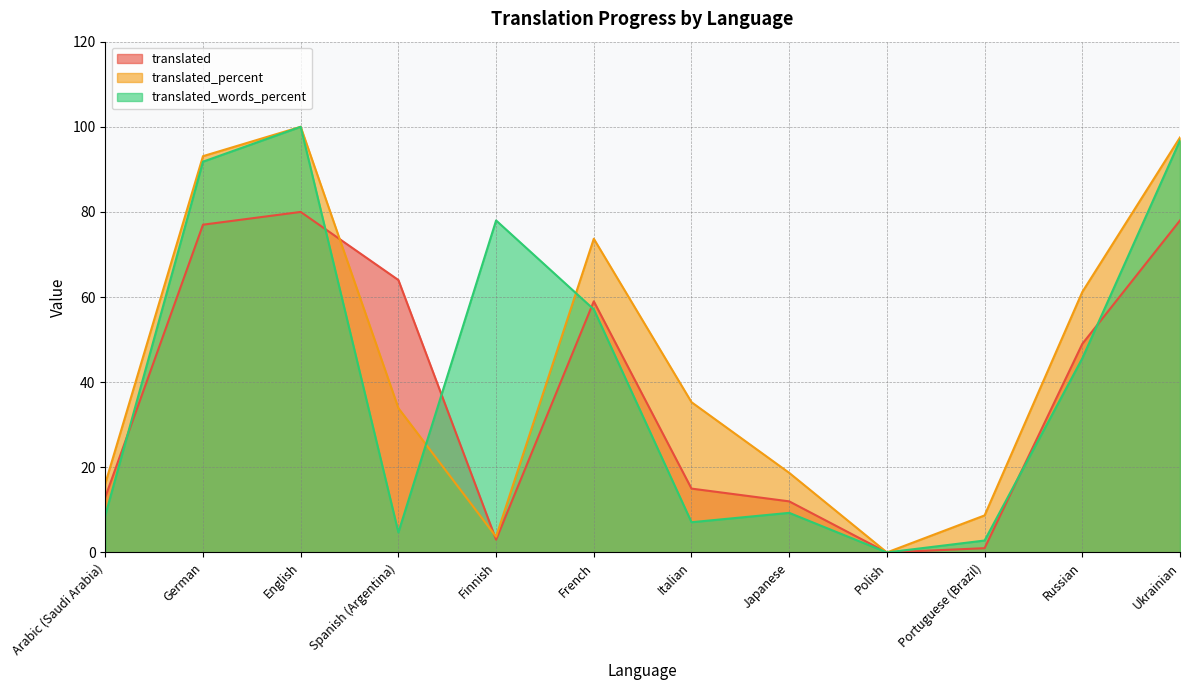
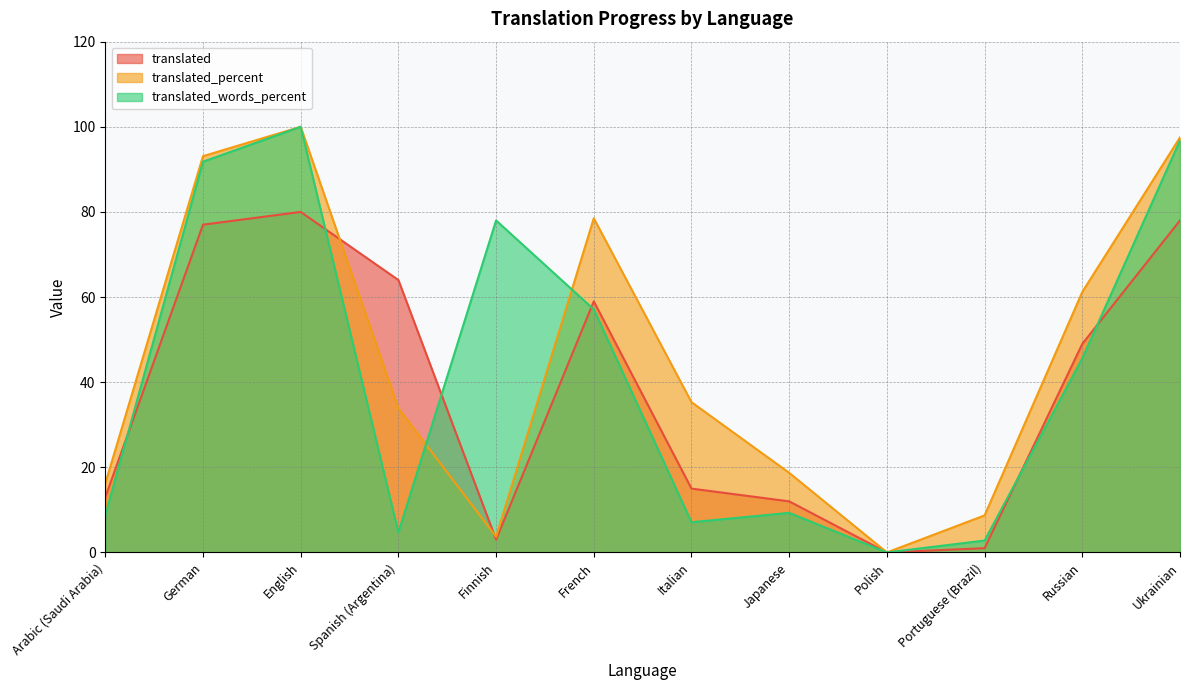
translated_percent, French: 74 -> 79
